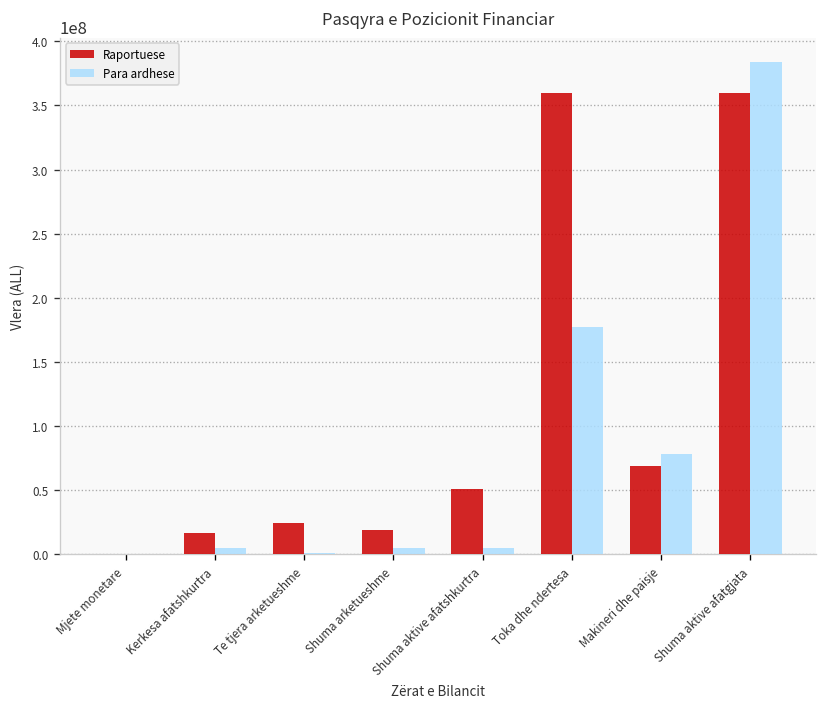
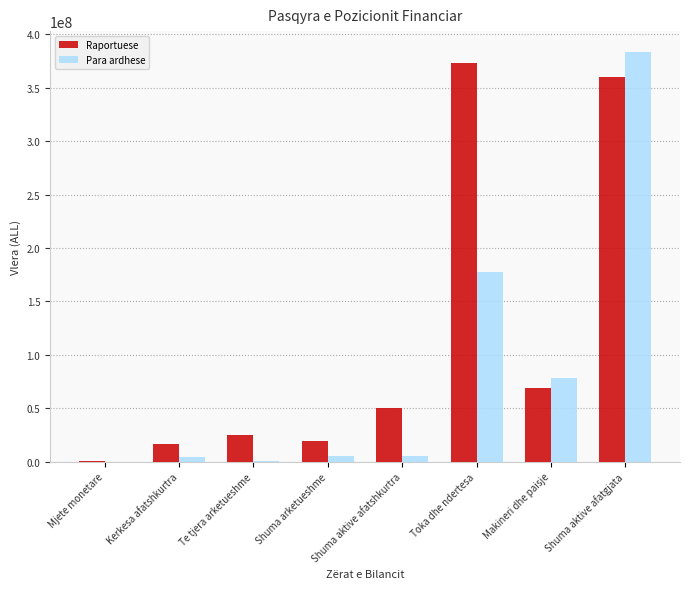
Raportuese, Toka dhe ndertesa: 360000000 -> 373000000
